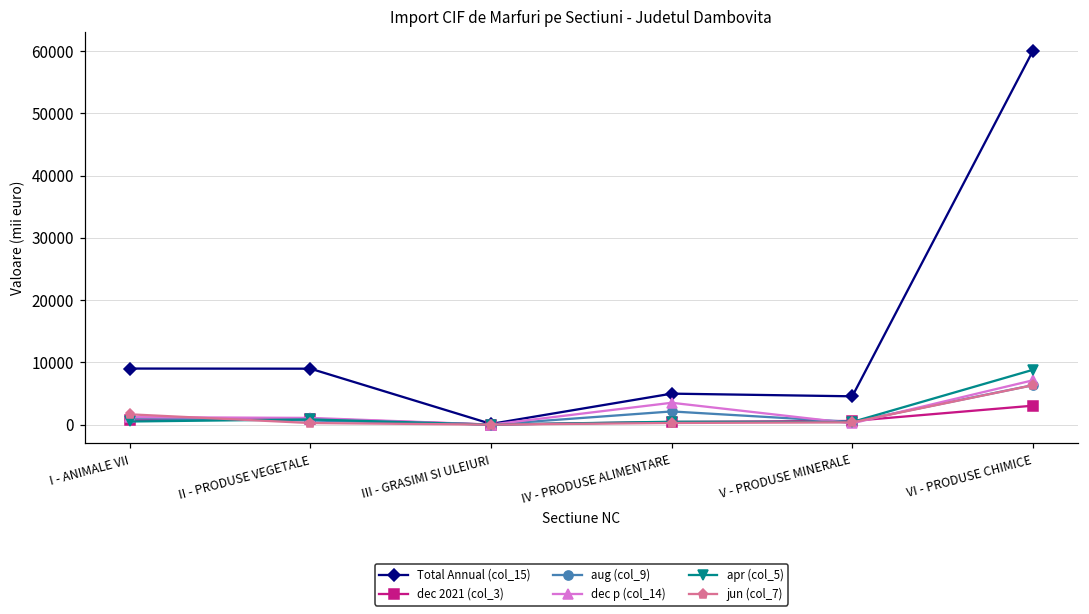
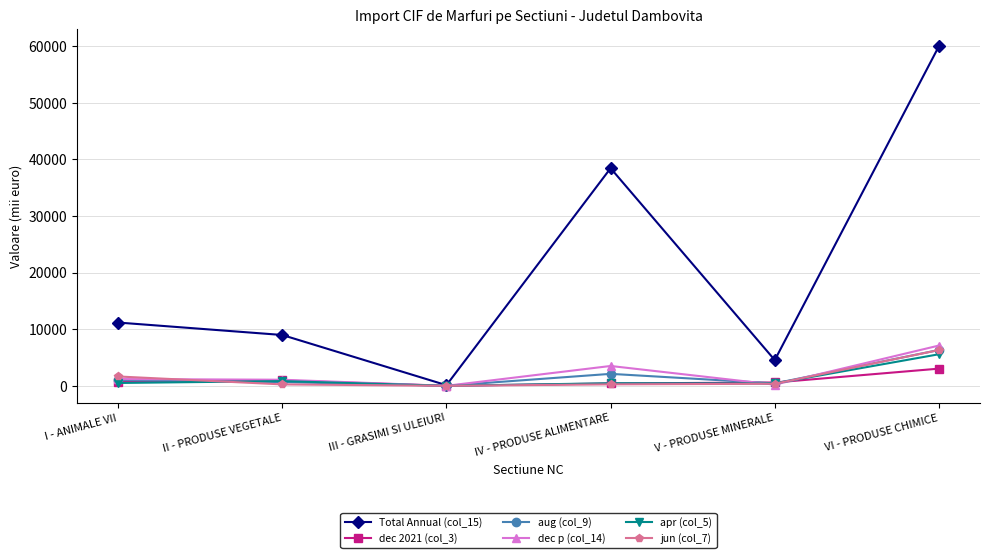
Total Annual (col_15), I - ANIMALE VII: 9000 -> 11000
Total Annual (col_15), IV - PRODUSE ALIMENTARE: 5000 -> 38000
apr (col_5), VI - PRODUSE CHIMICE: 9000 -> 6000
